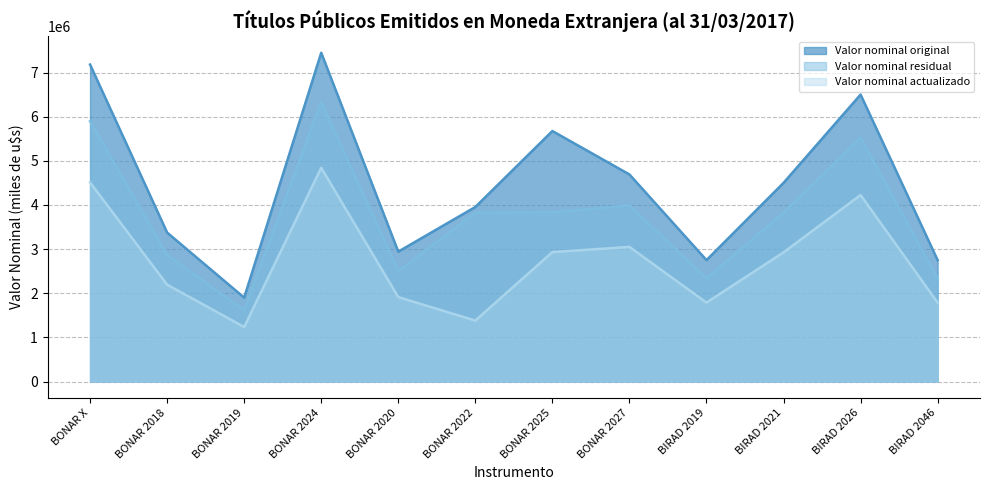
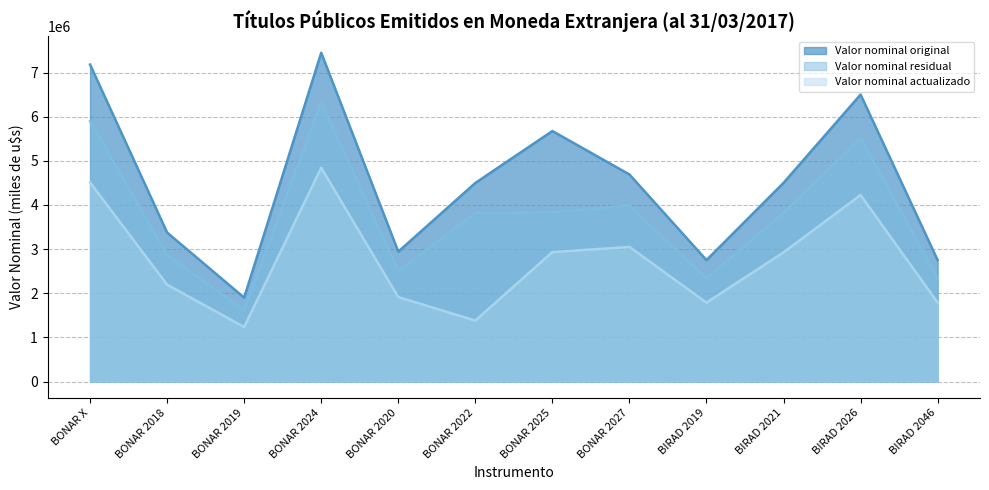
Valor nominal original, BONAR 2022: 4000000 -> 4500000
